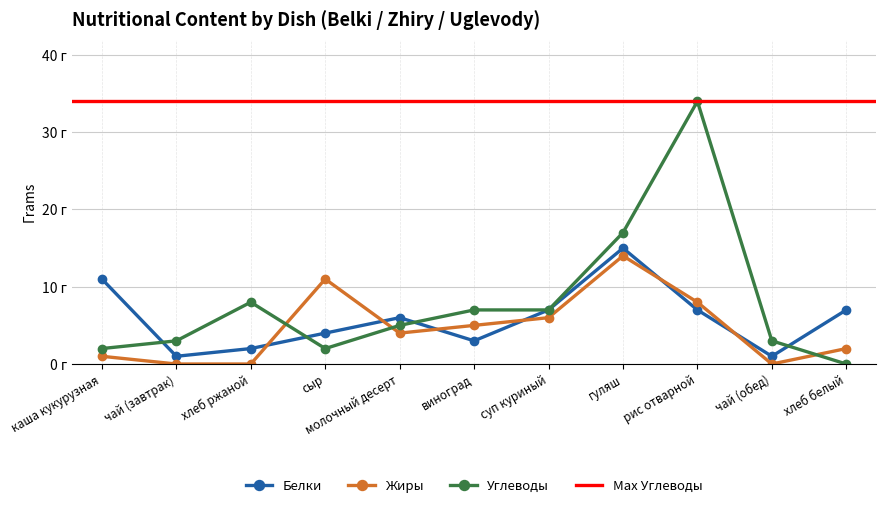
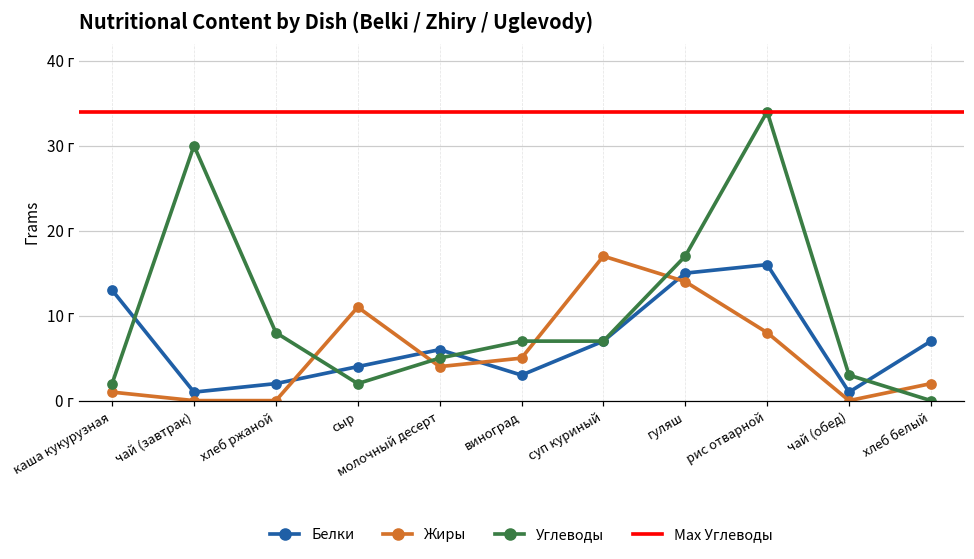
Белки, каша кукурузная: 11 г -> 13 г
Углеводы, чай (завтрак): 3 г -> 30 г
Жиры, суп куриный: 6 г -> 17 г
Белки, рис отварной: 7 г -> 16 г
